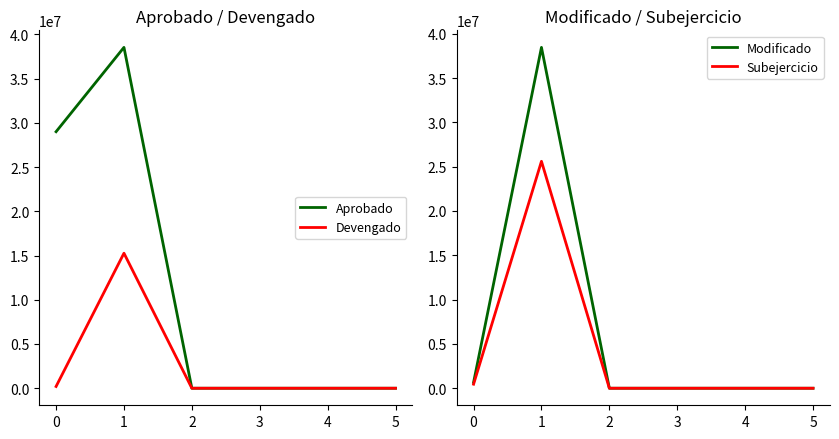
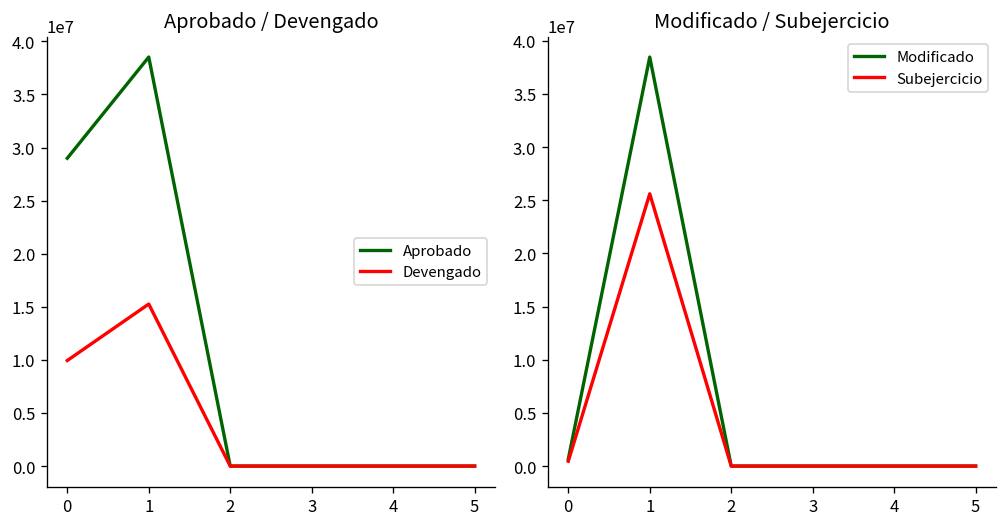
Aprobado / Devengado, Devengado, 0: 0 -> 10000000
